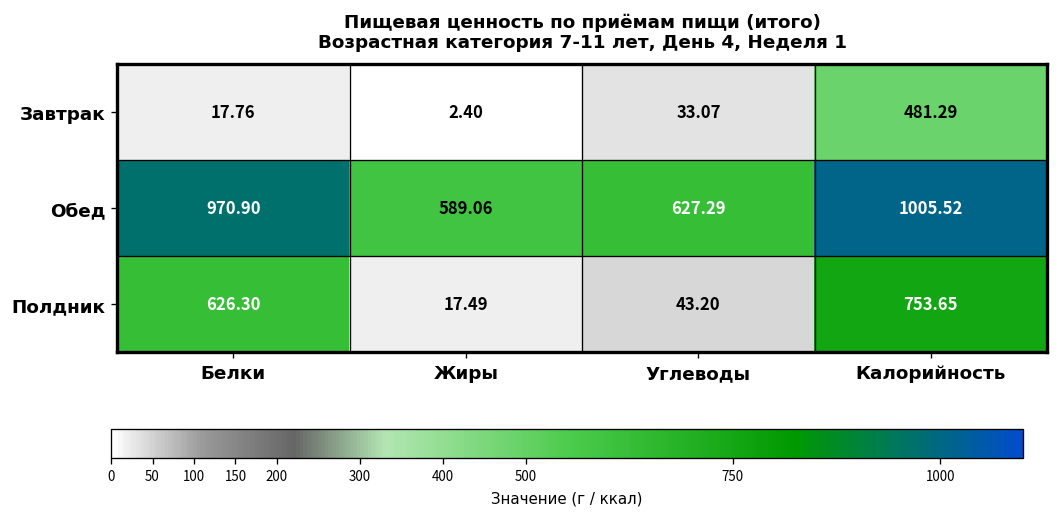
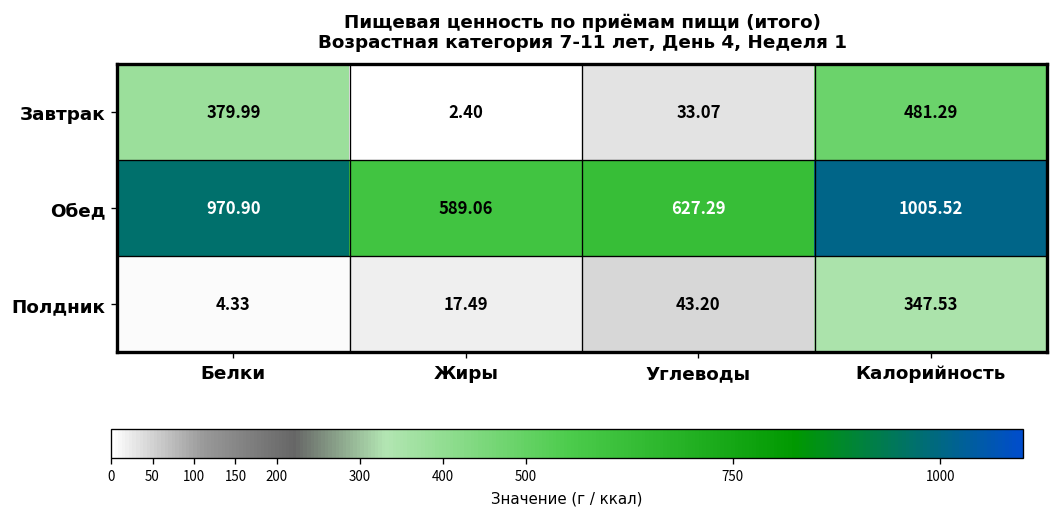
Завтрак, Белки: 17.76 -> 379.99
Полдник, Белки: 626.30 -> 4.33
Полдник, Калорийность: 753.65 -> 347.53
